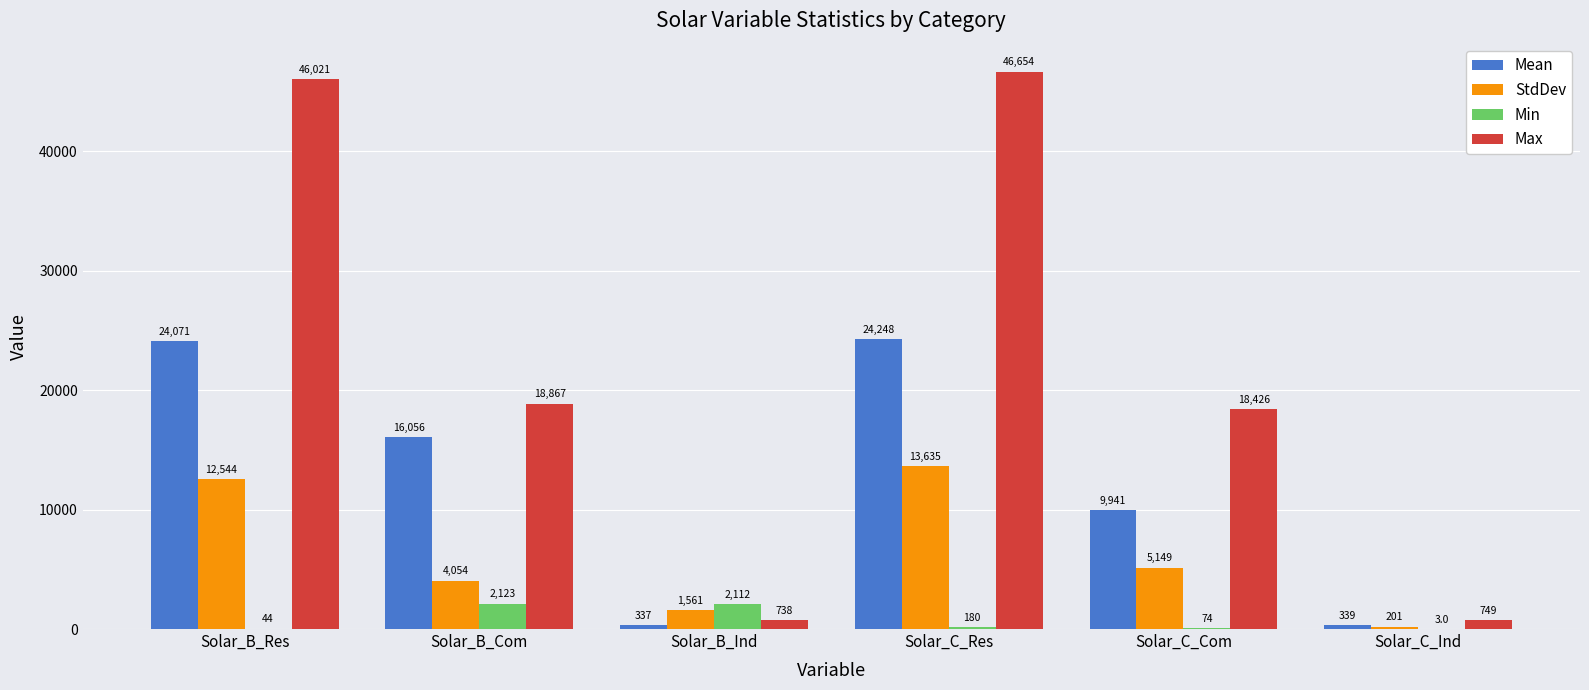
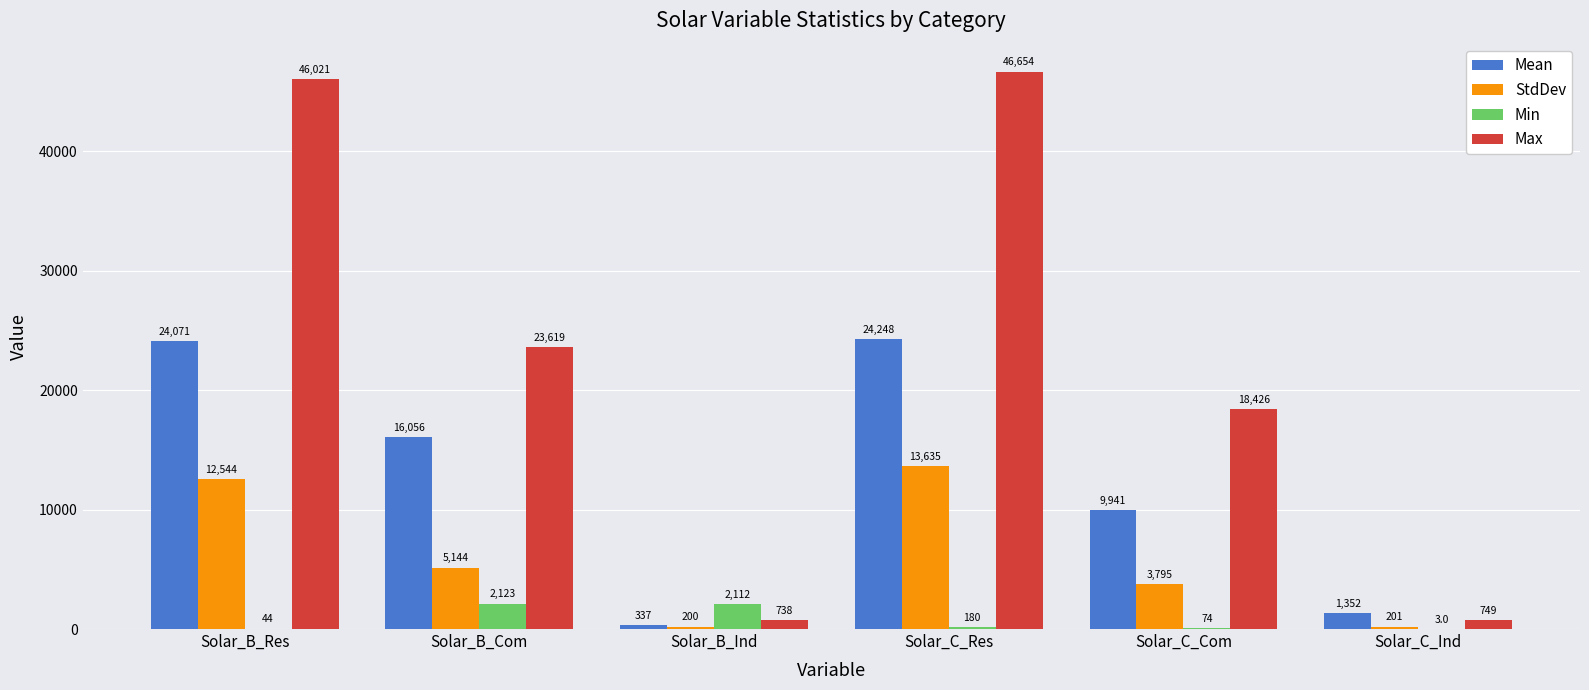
StdDev, Solar_B_Com: 4,054 -> 5,144
Max, Solar_B_Com: 18,867 -> 23,619
StdDev, Solar_B_Ind: 1,561 -> 200
StdDev, Solar_C_Com: 5,149 -> 3,795
Mean, Solar_C_Ind: 339 -> 1,352
